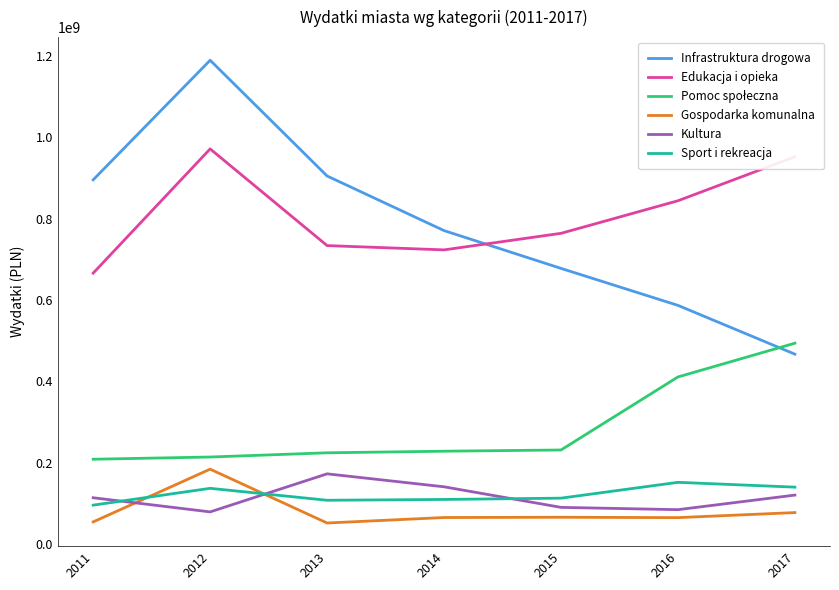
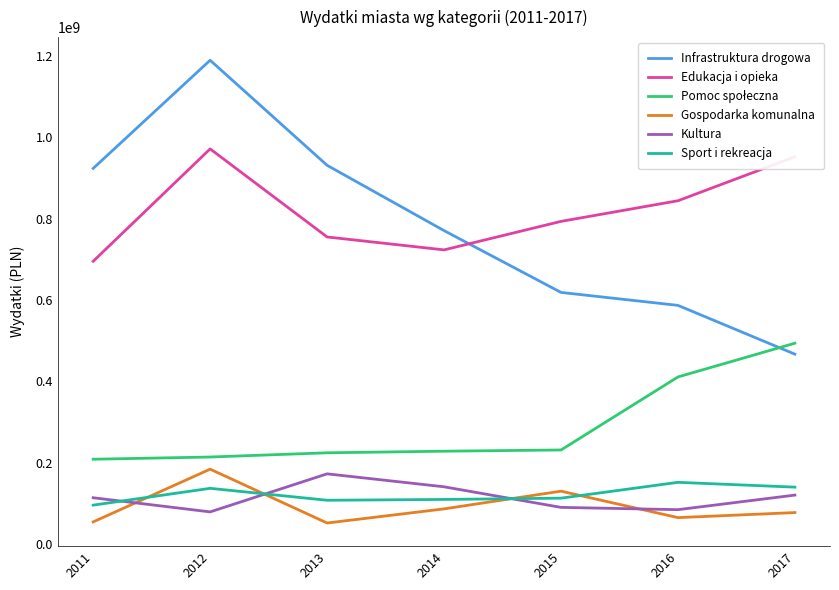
Infrastruktura drogowa, 2011: 900000000 -> 920000000
Edukacja i opieka, 2011: 670000000 -> 700000000
Infrastruktura drogowa, 2013: 900000000 -> 930000000
Edukacja i opieka, 2013: 730000000 -> 750000000
Gospodarka komunalna, 2014: 70000000 -> 90000000
Infrastruktura drogowa, 2015: 680000000 -> 620000000
Edukacja i opieka, 2015: 760000000 -> 790000000
Gospodarka komunalna, 2015: 70000000 -> 130000000
